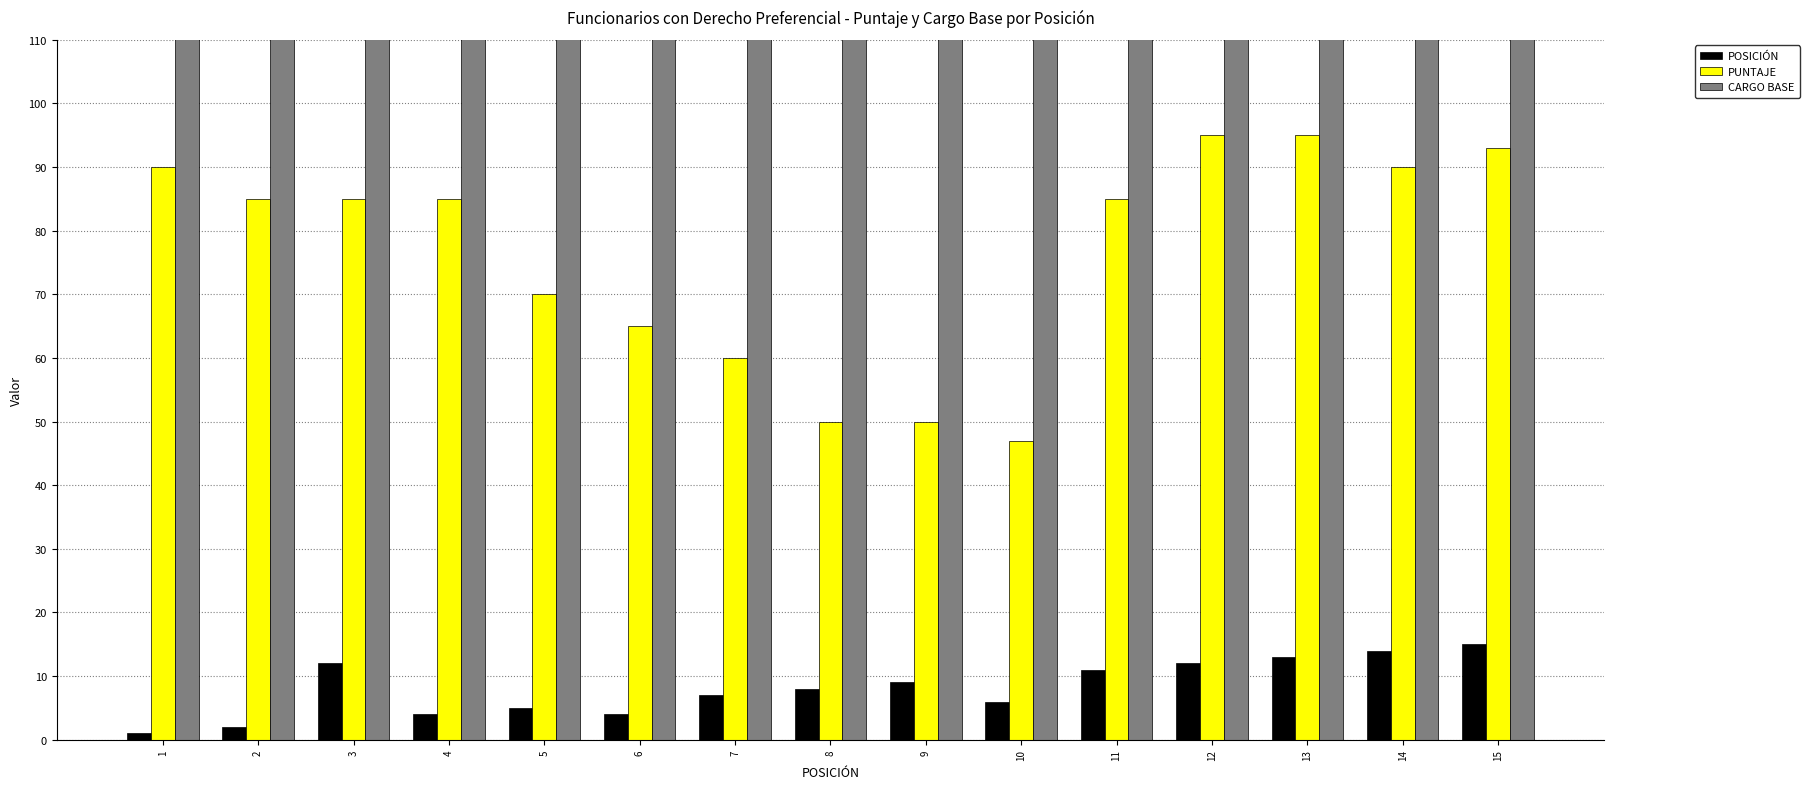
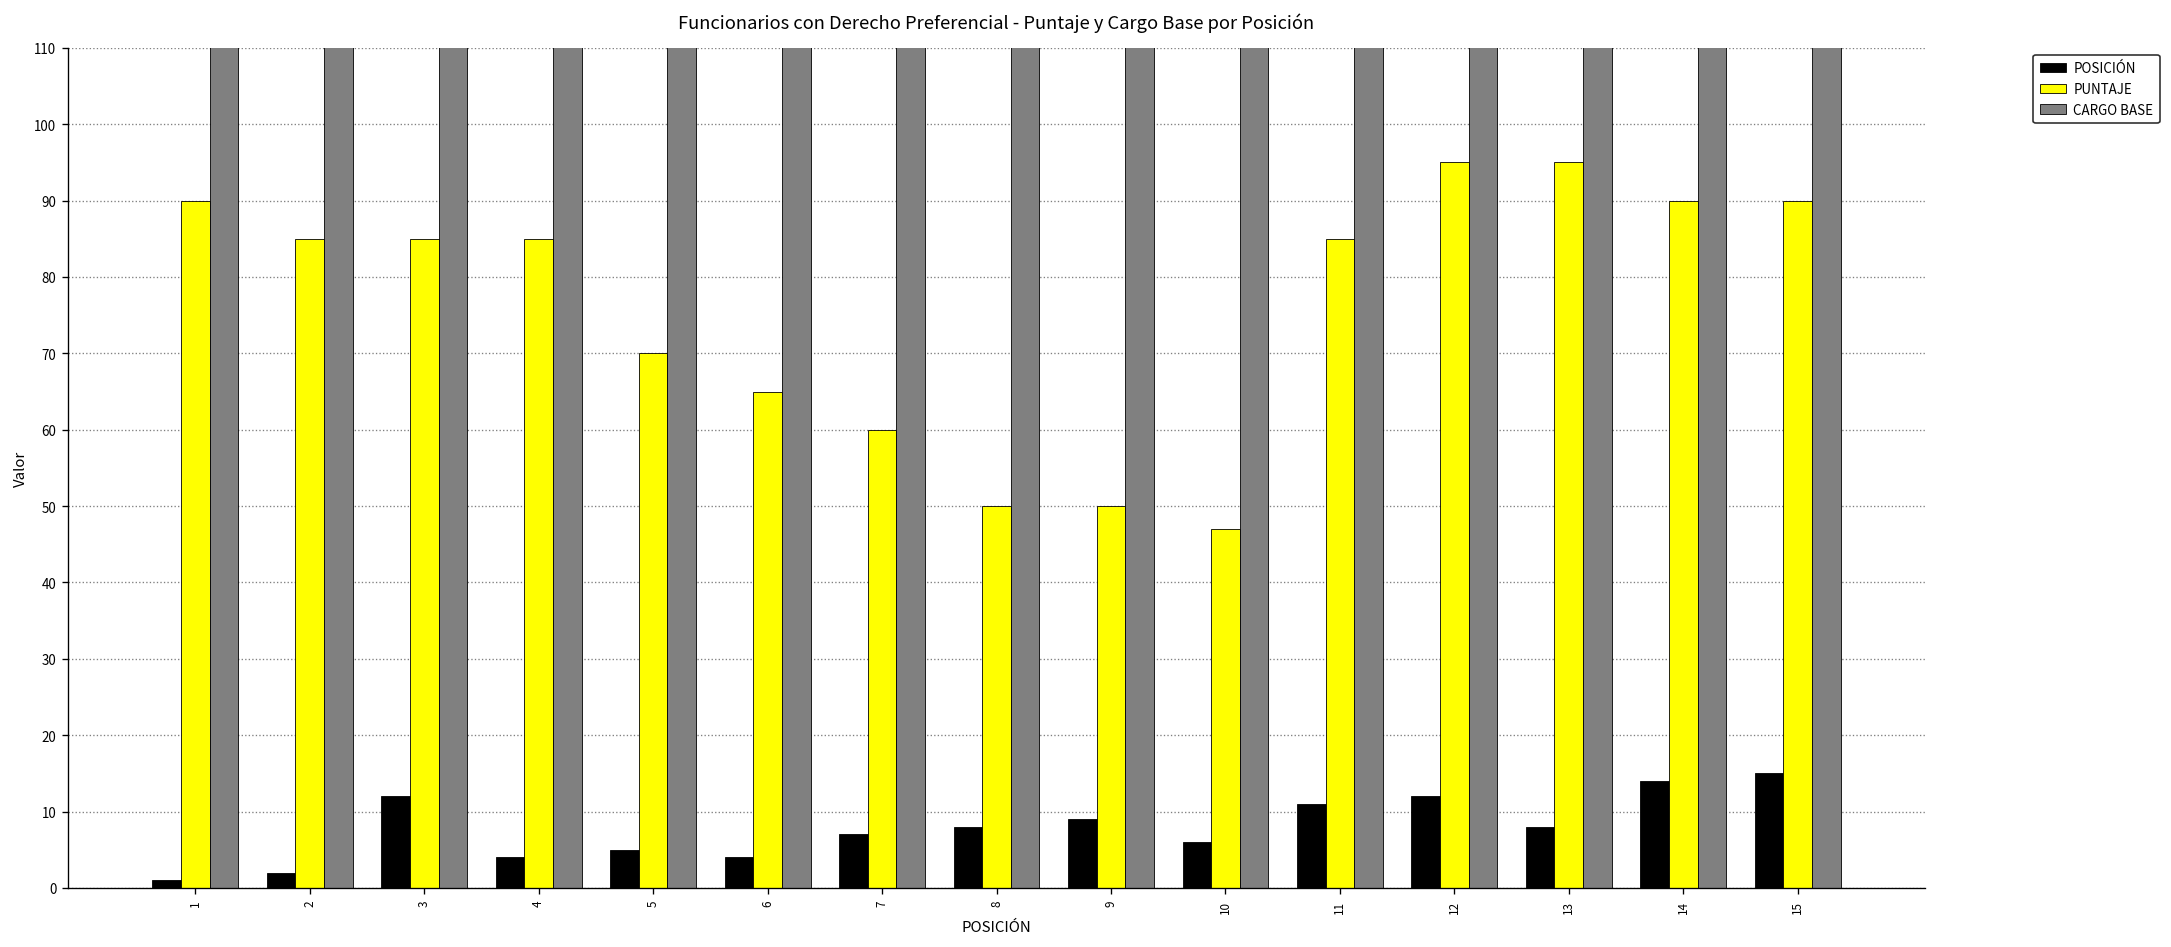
POSICIÓN, 13: 13 -> 8
PUNTAJE, 15: 93 -> 90
